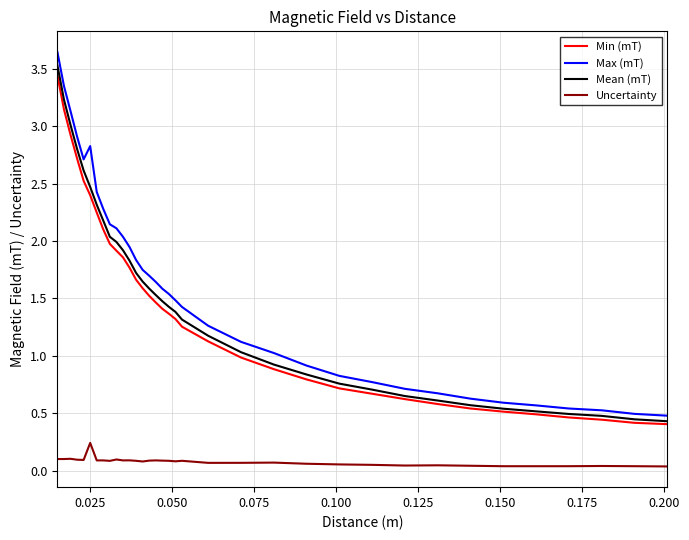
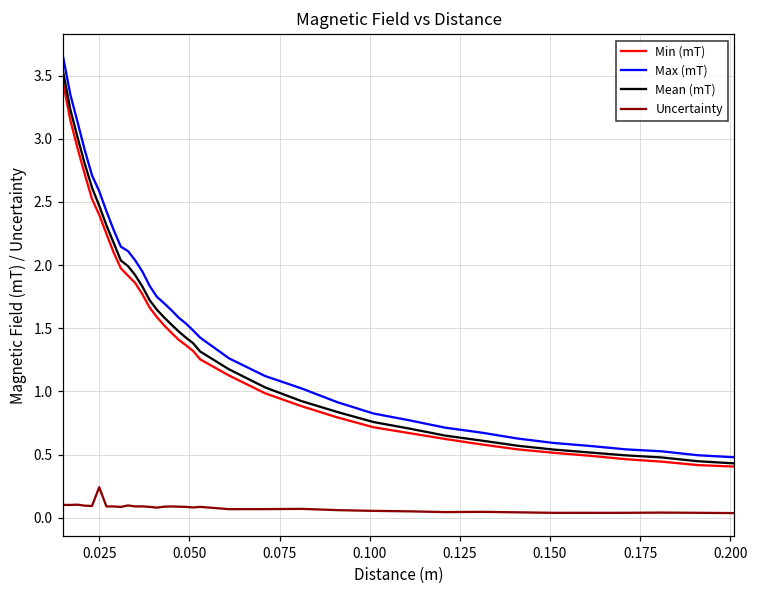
Max (mT), 0.025: 2.83 -> 2.59
